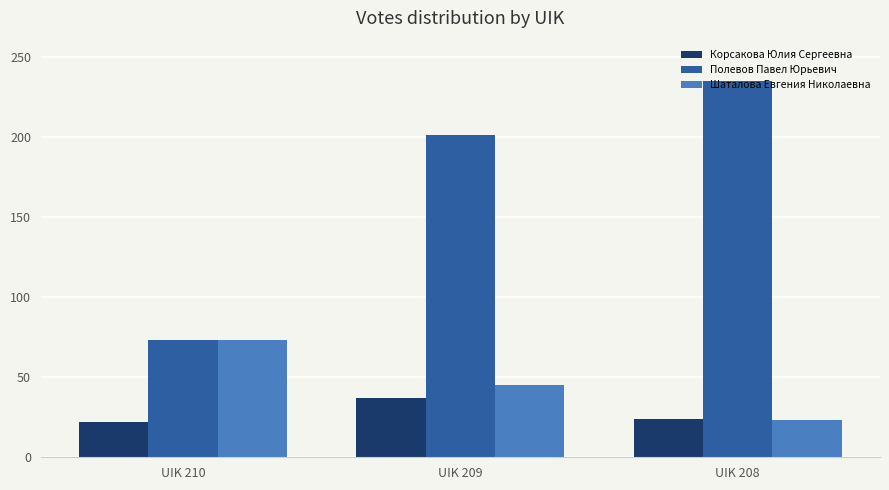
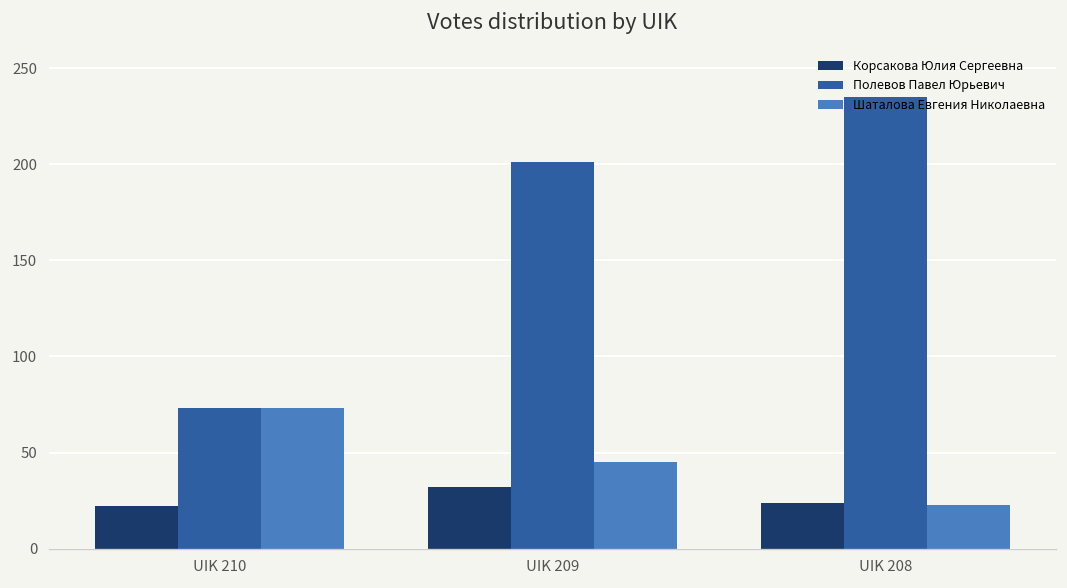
Корсакова Юлия Сергеевна, UIK 209: 37 -> 32
